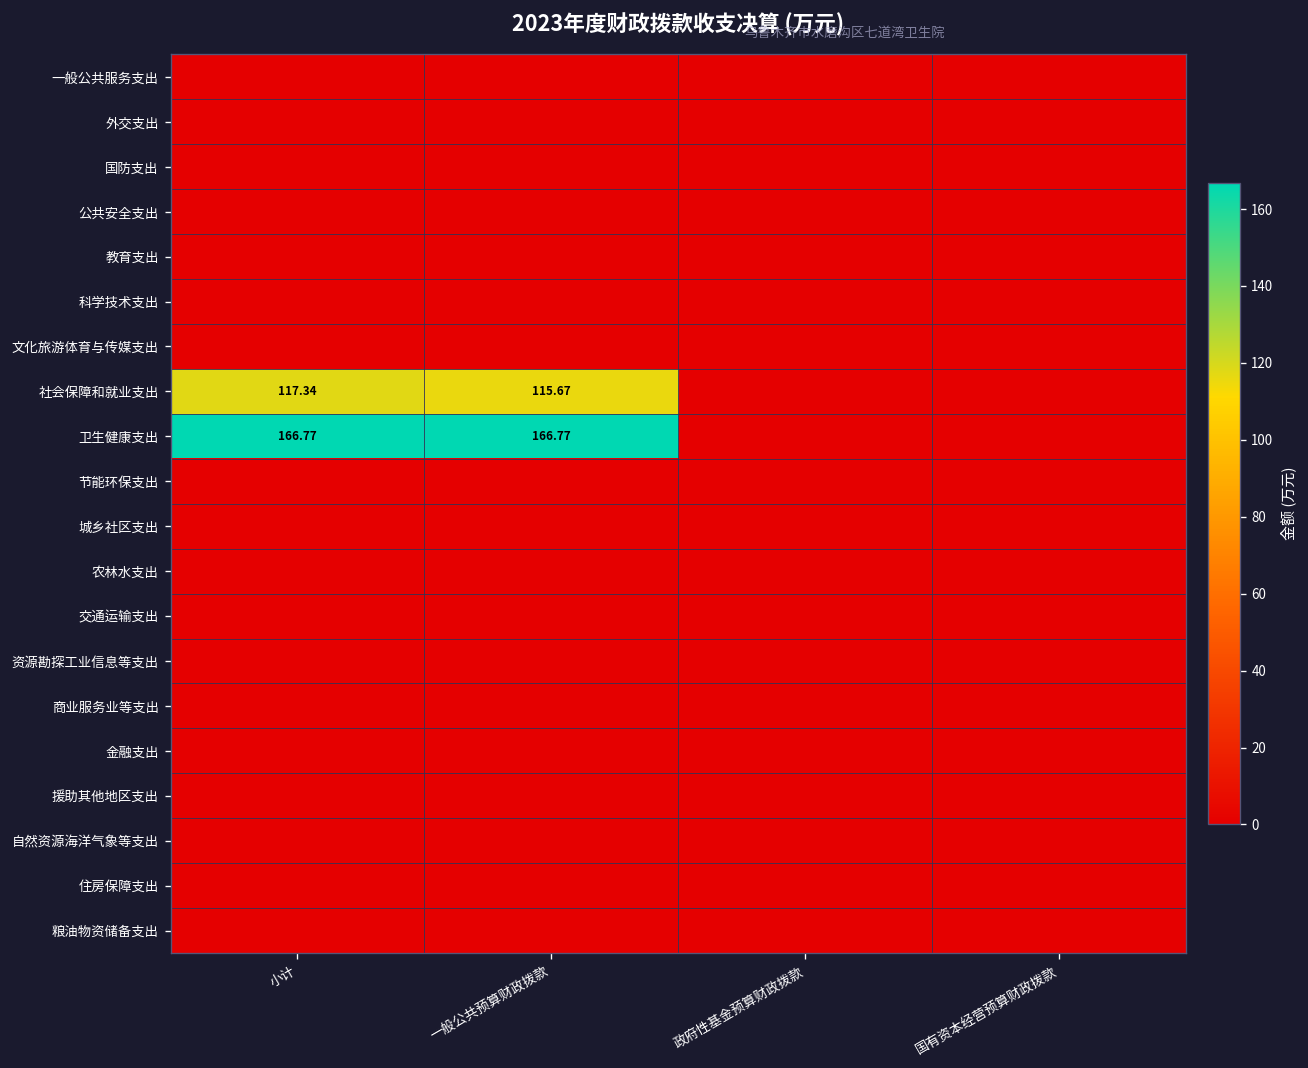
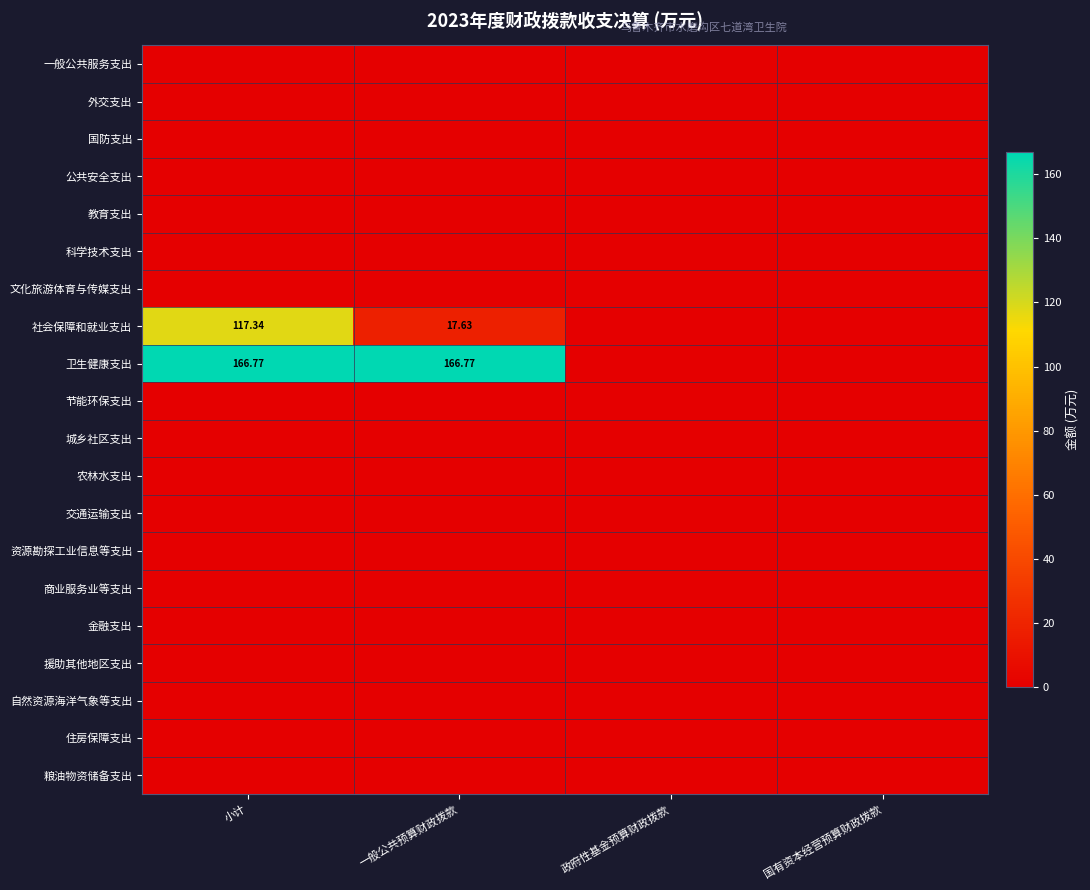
社会保障和就业支出, 一般公共预算财政拨款: 115.67 -> 17.63
